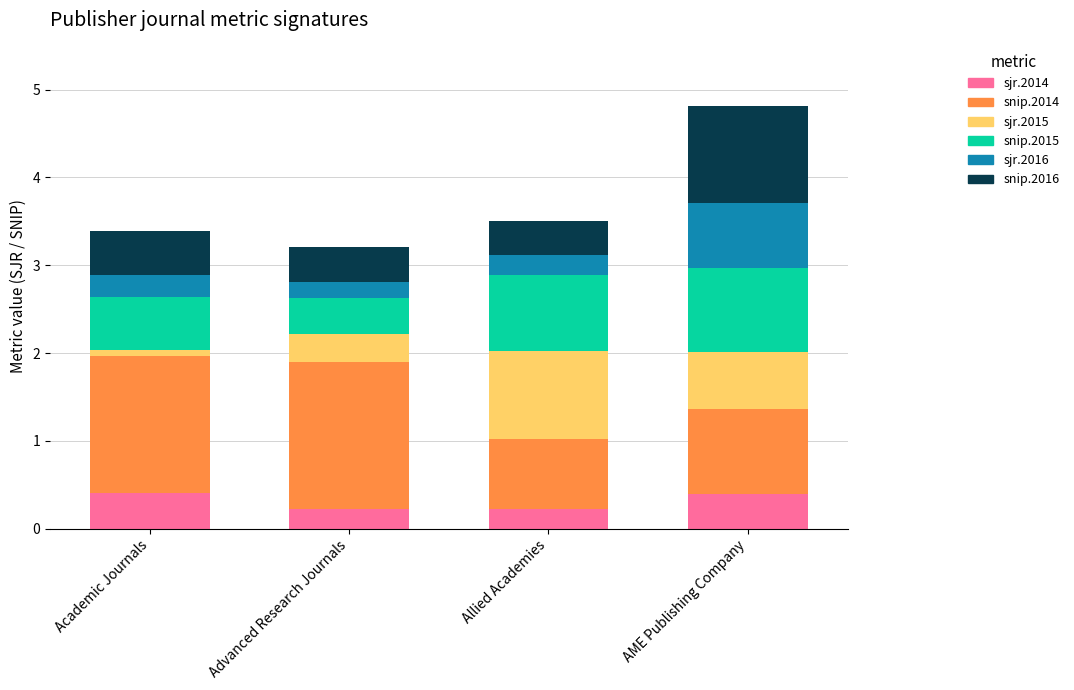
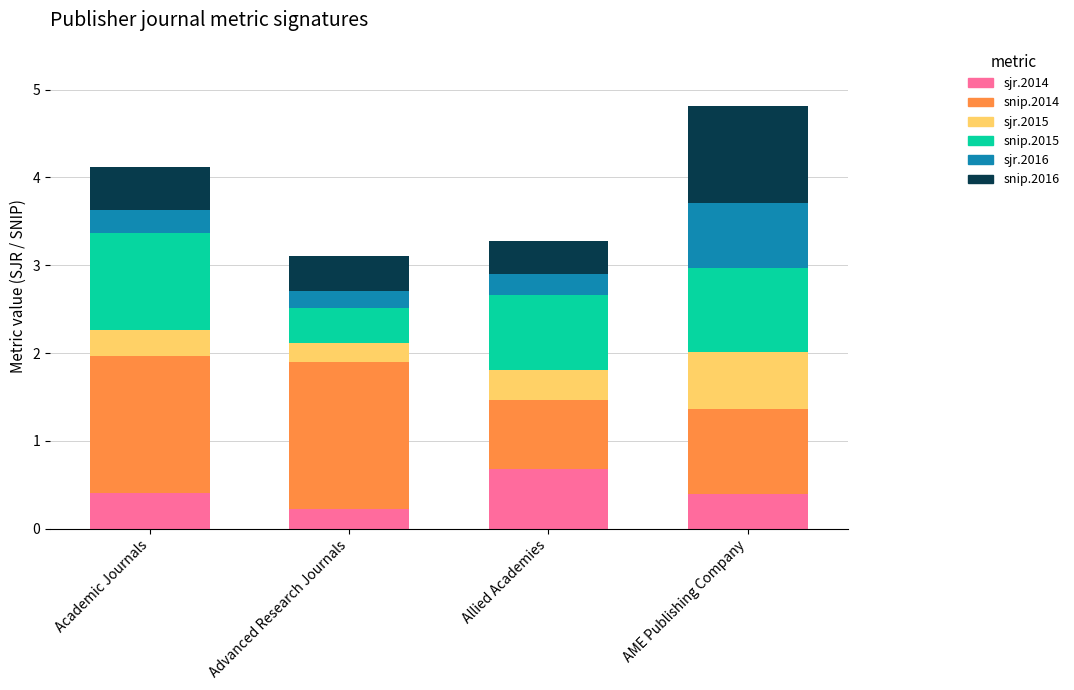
sjr.2015, Academic Journals: 0.1 -> 0.3
snip.2015, Academic Journals: 0.6 -> 1.1
sjr.2015, Advanced Research Journals: 0.3 -> 0.2
sjr.2014, Allied Academies: 0.2 -> 0.7
sjr.2015, Allied Academies: 1.0 -> 0.3
